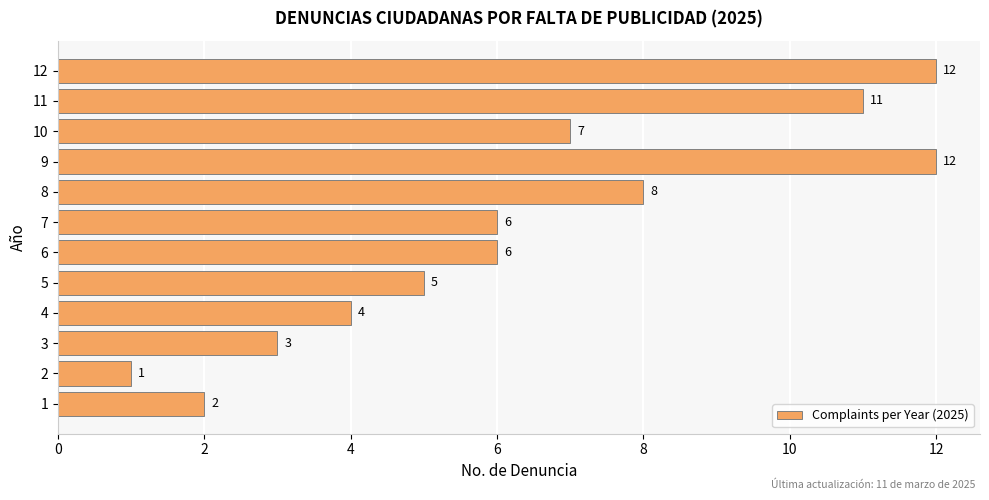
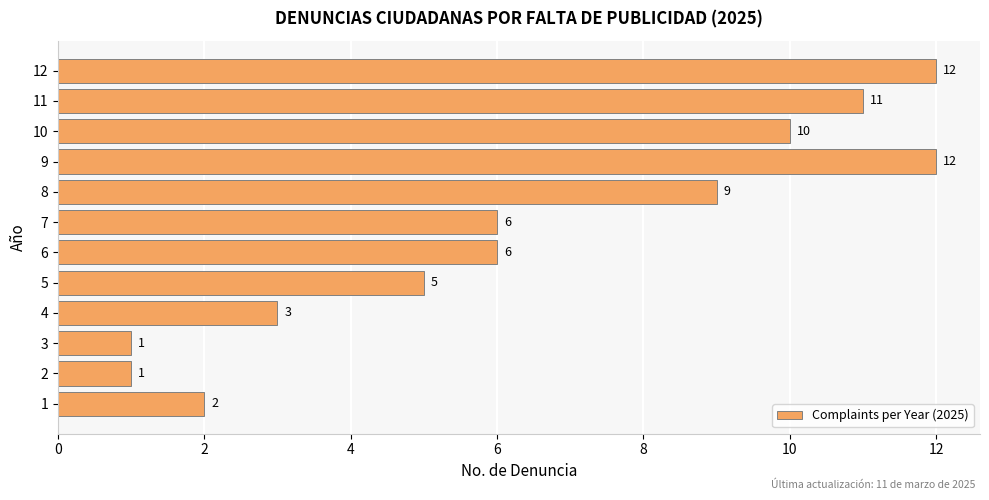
10: 7 -> 10
8: 8 -> 9
4: 4 -> 3
3: 3 -> 1
